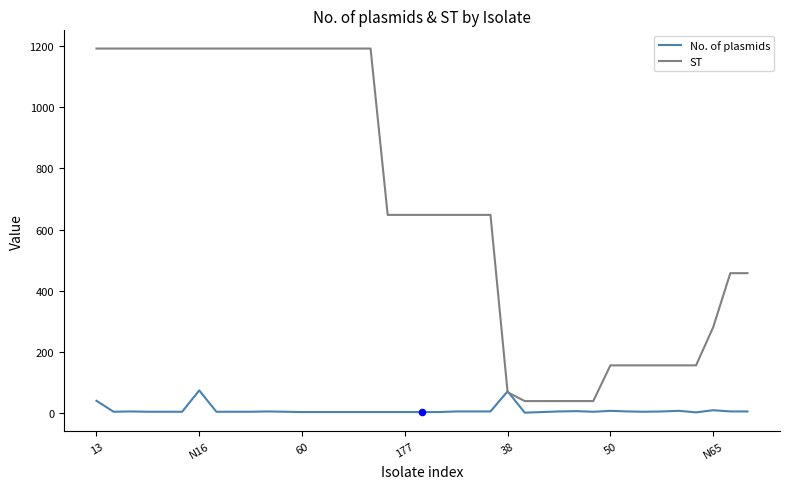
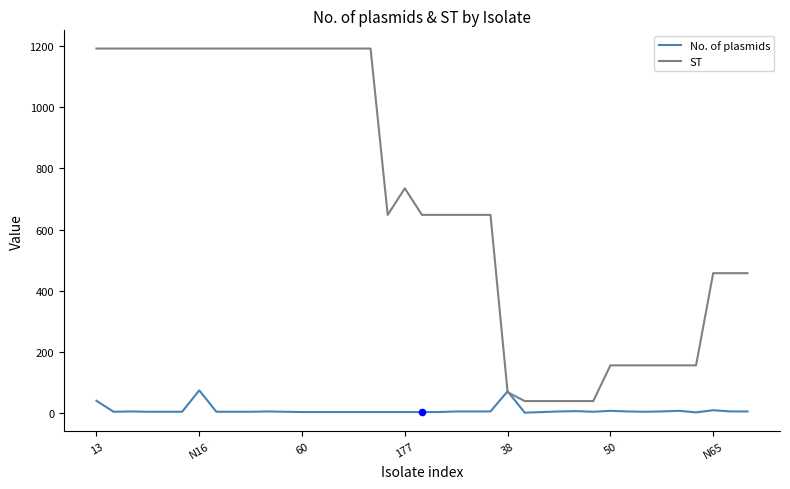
ST, 177: 650 -> 740
ST, N65: 280 -> 460
